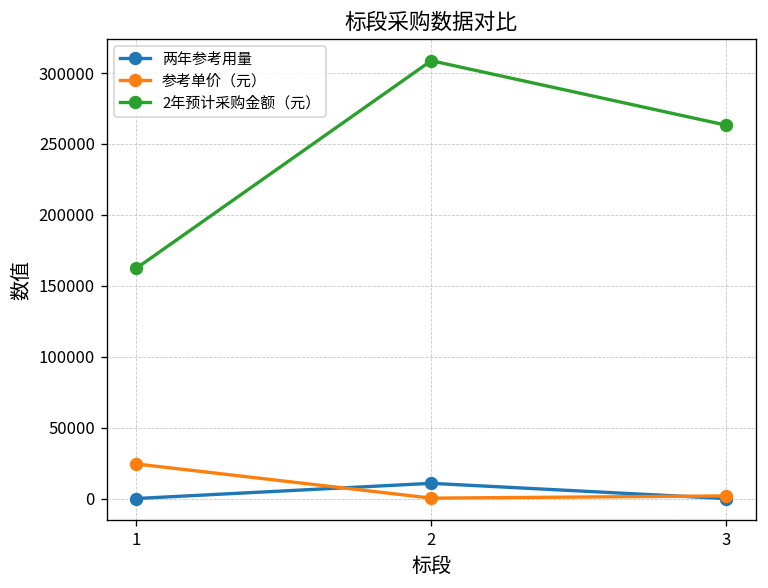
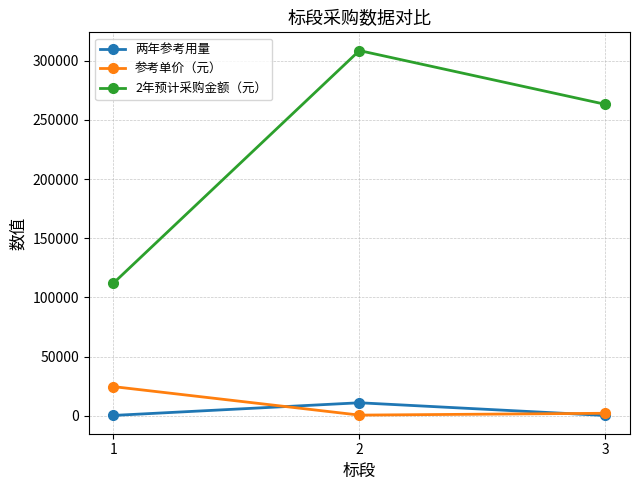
2年预计采购金额（元）, 1: 162000 -> 112000
